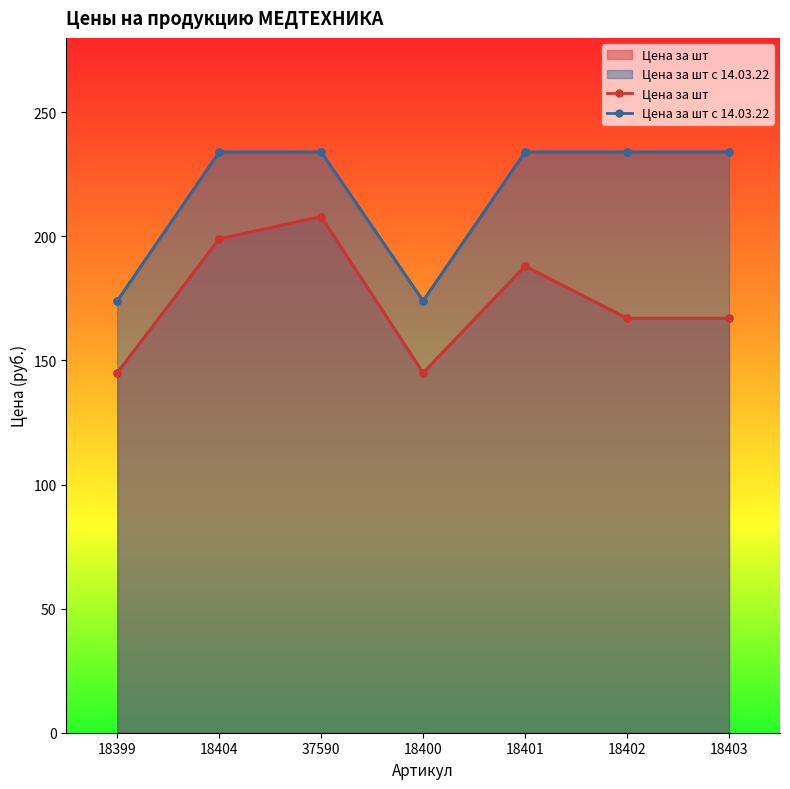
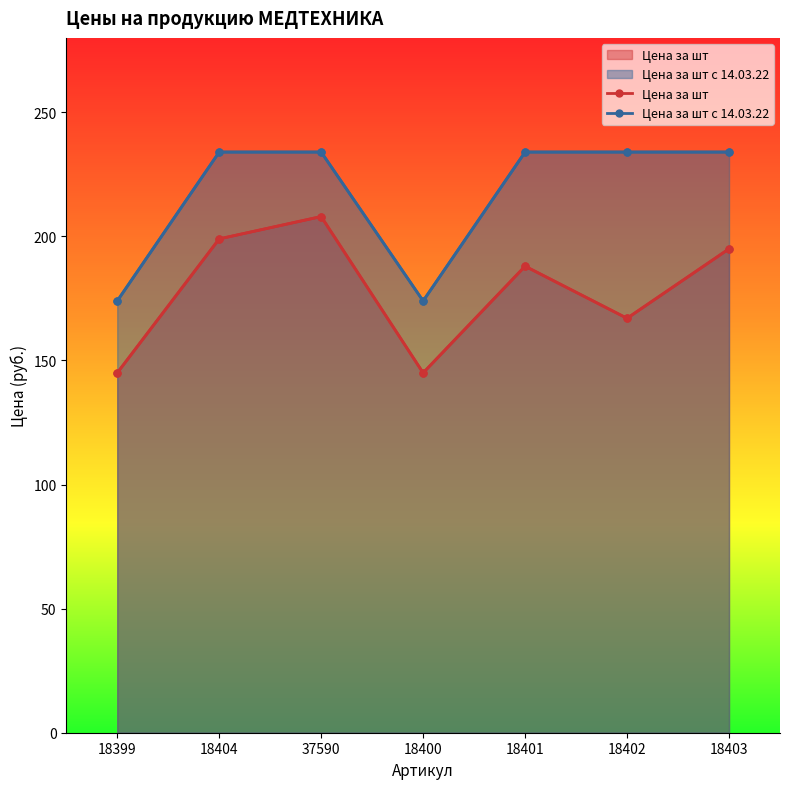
Цена за шт, 18403: 167 -> 195
